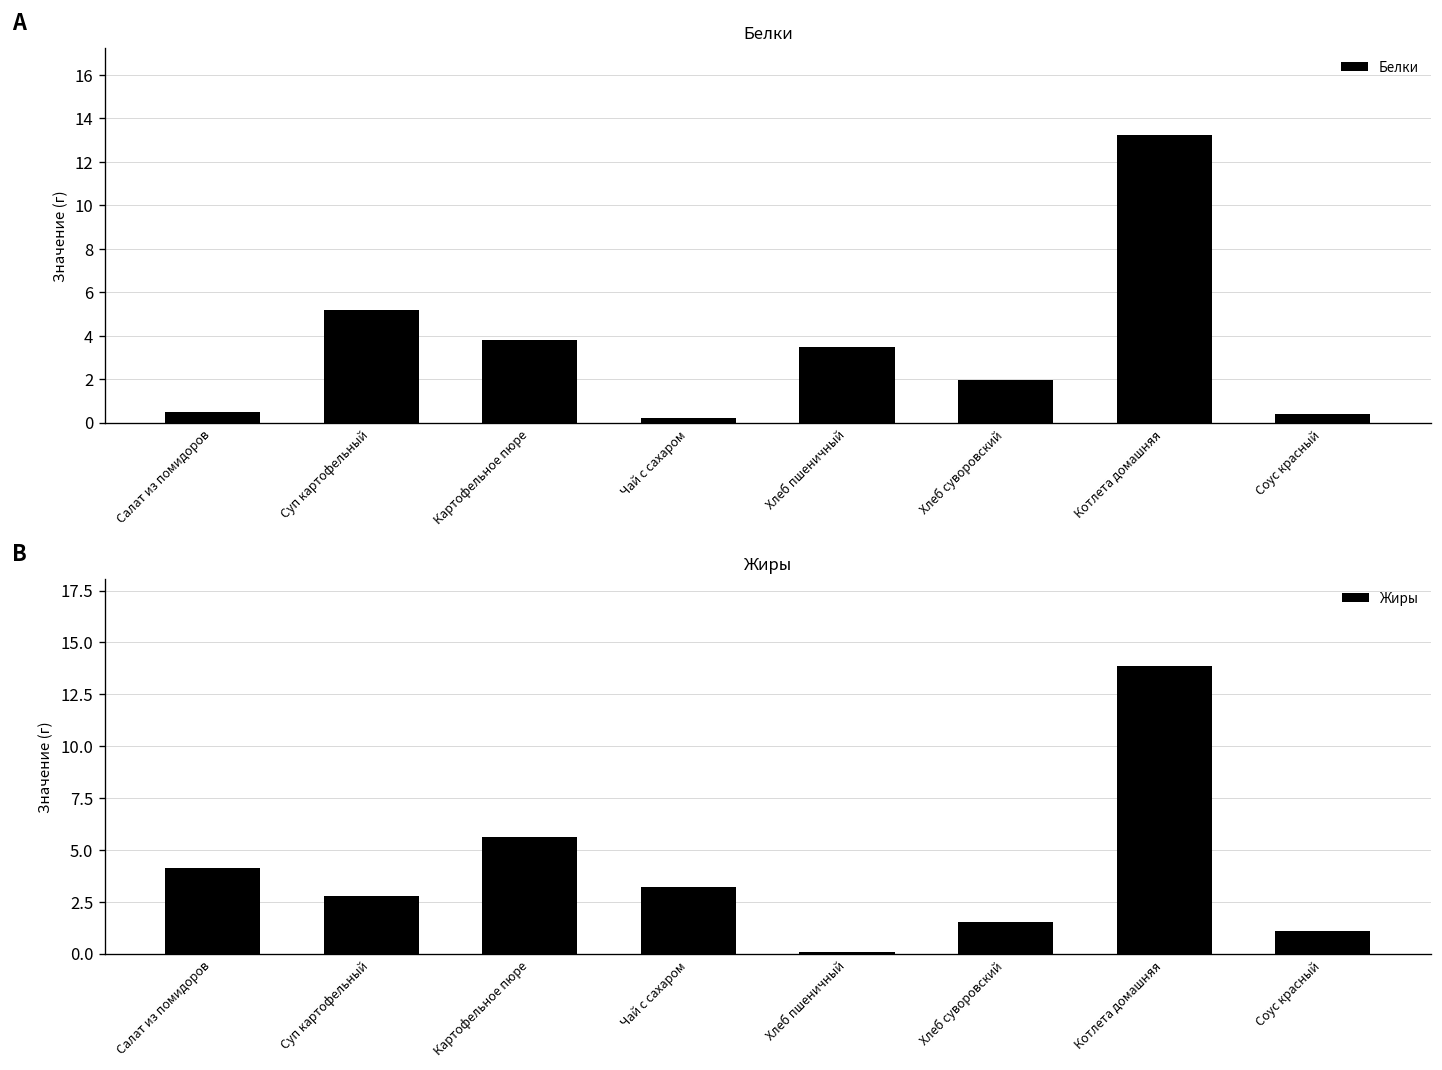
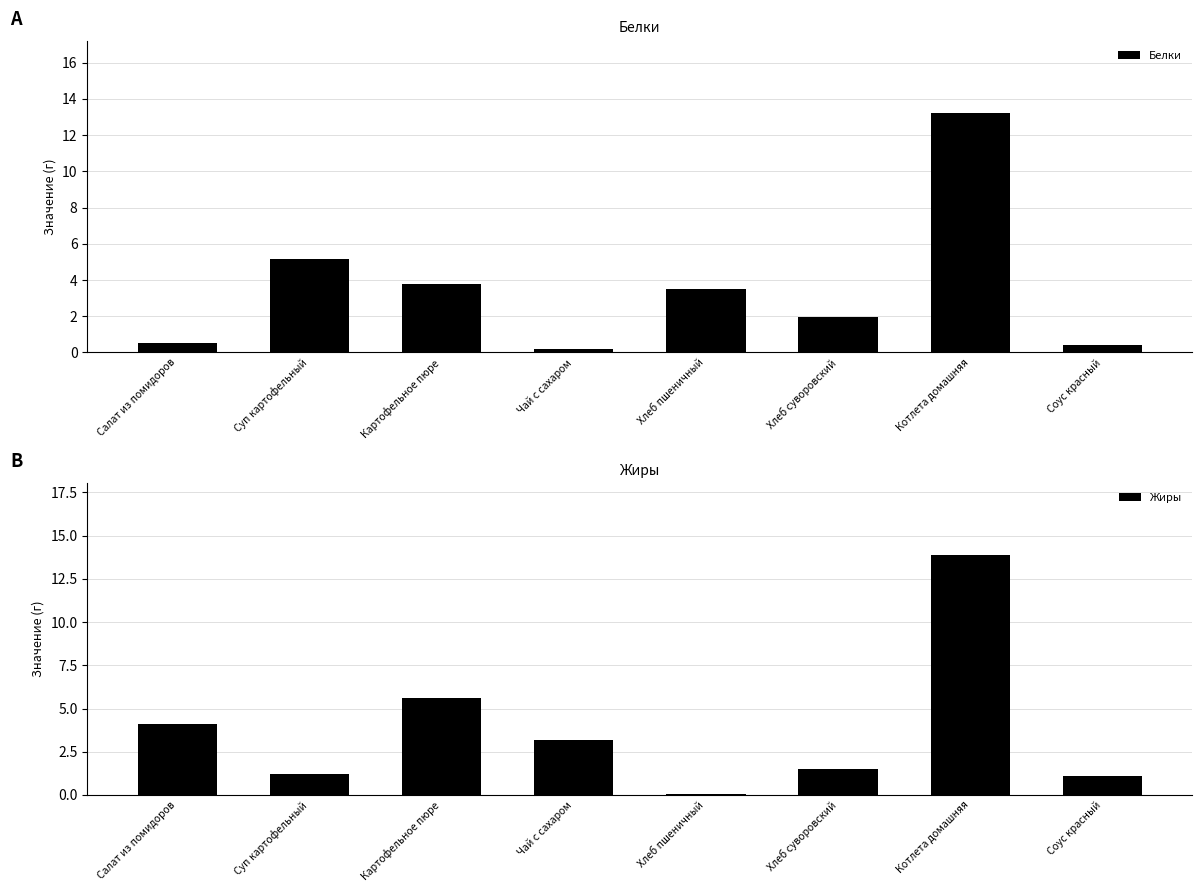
Жиры, Суп картофельный: 2.8 -> 1.2
